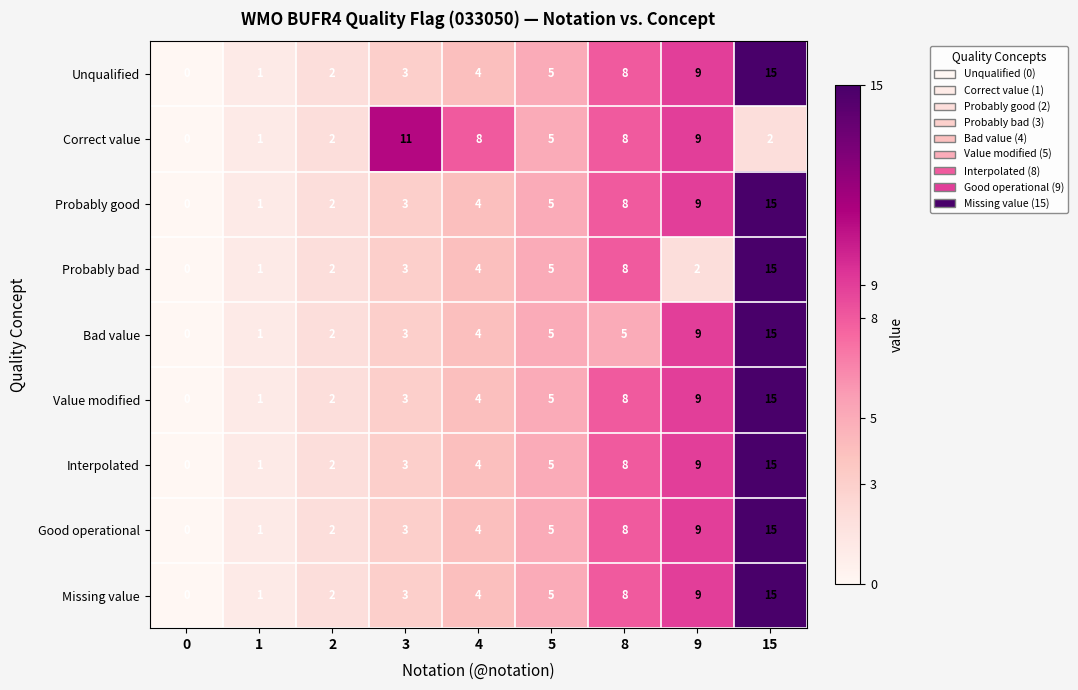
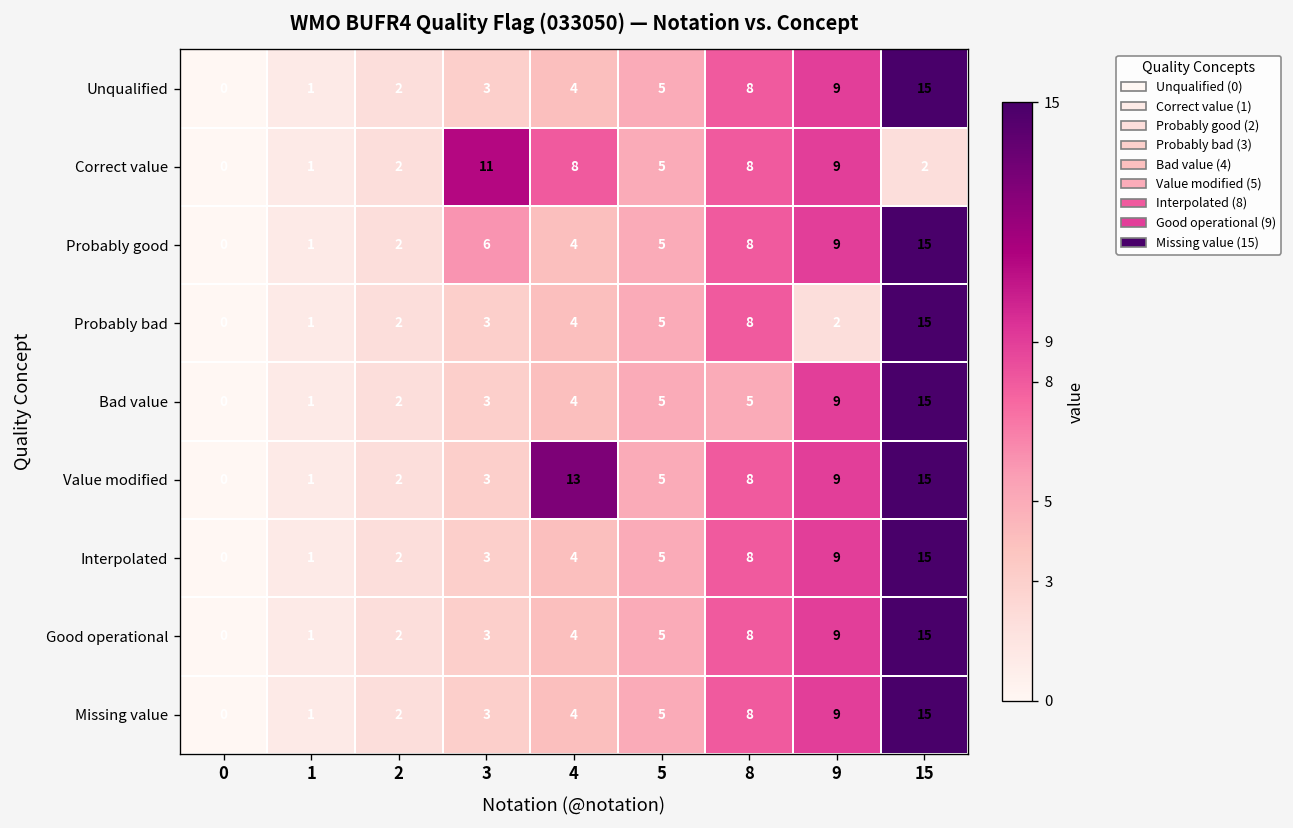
Probably good, 3: 3 -> 6
Value modified, 4: 4 -> 13
